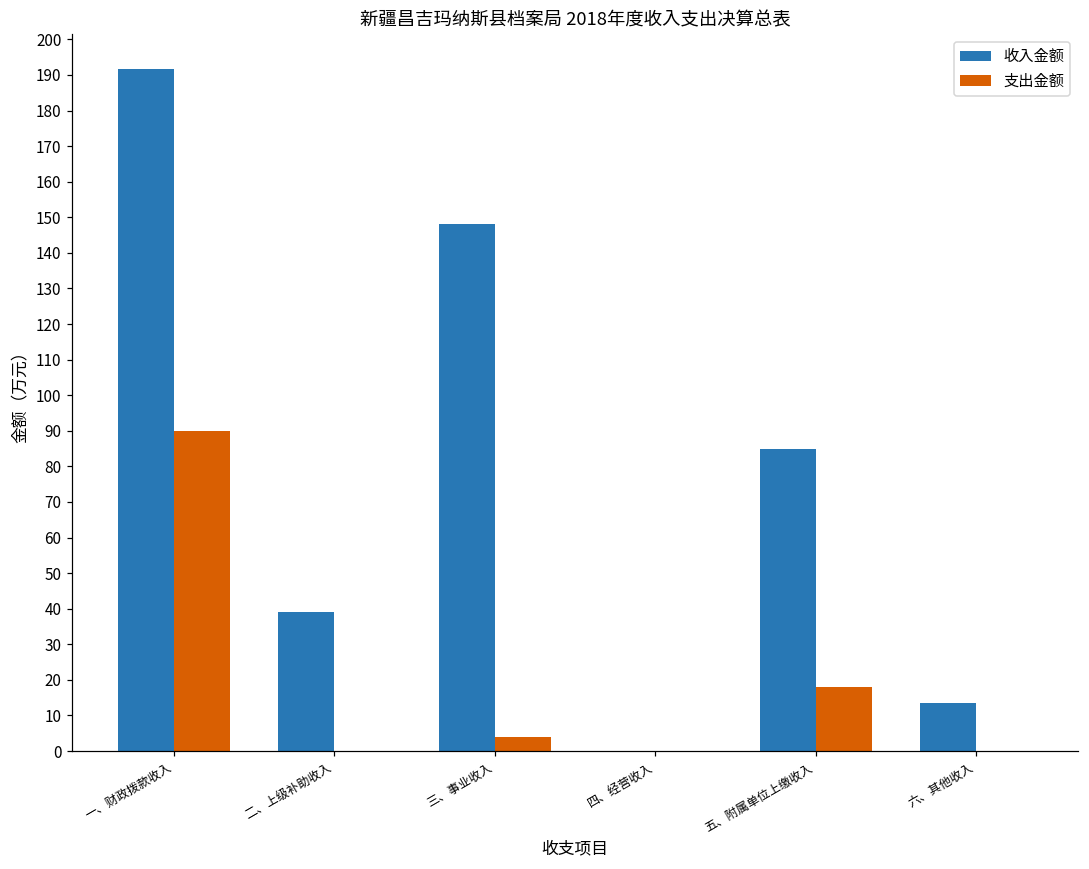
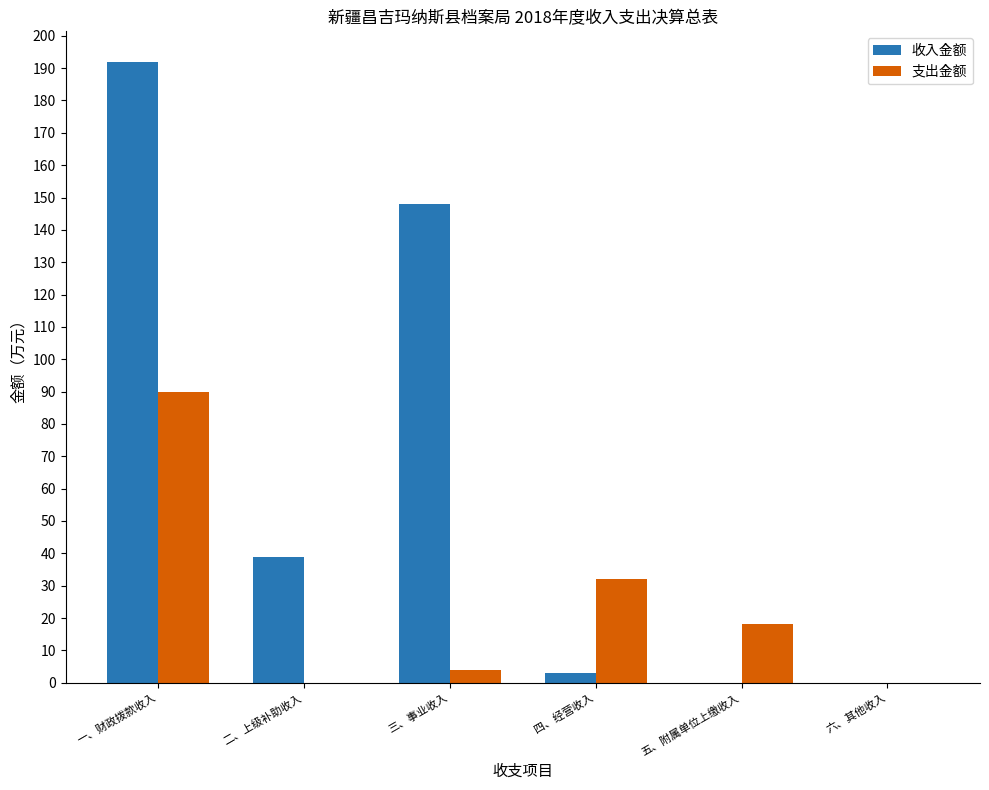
收入金额, 四、经营收入: 0 -> 3
支出金额, 四、经营收入: 0 -> 32
收入金额, 五、附属单位上缴收入: 85 -> 0
收入金额, 六、其他收入: 14 -> 0
